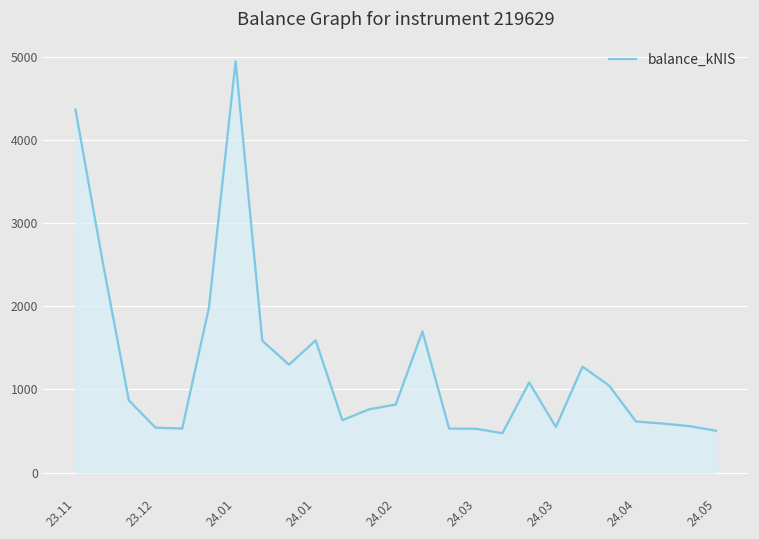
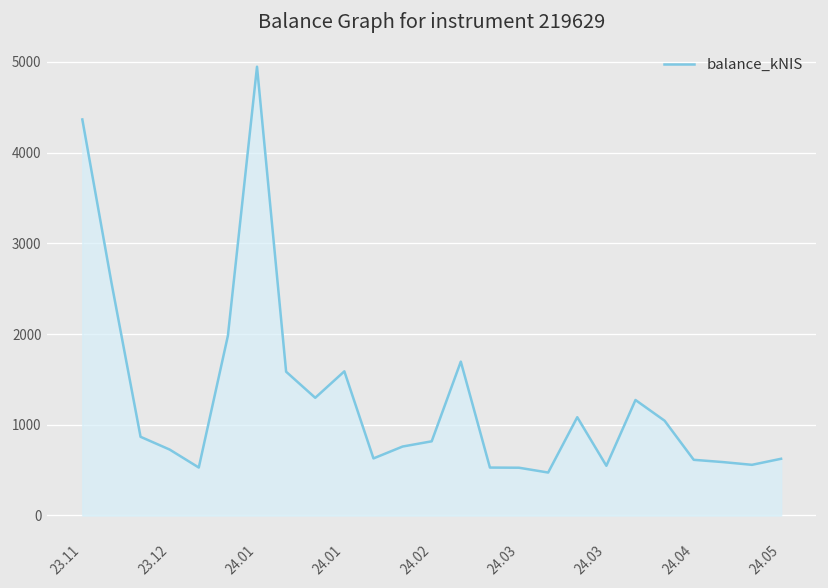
23.12: 500 -> 700
24.05: 500 -> 600
